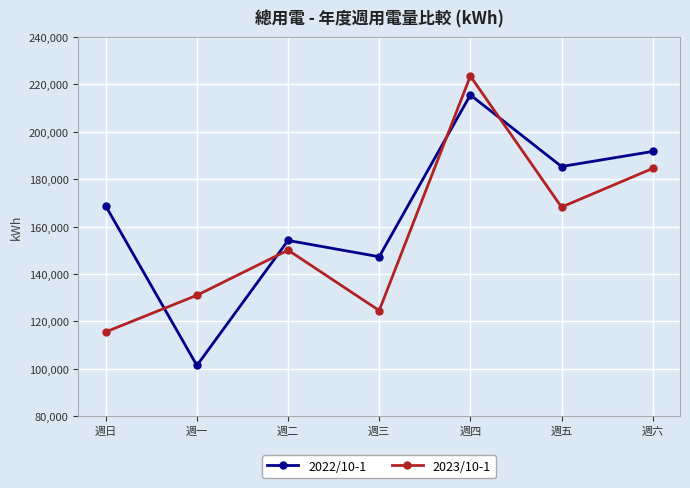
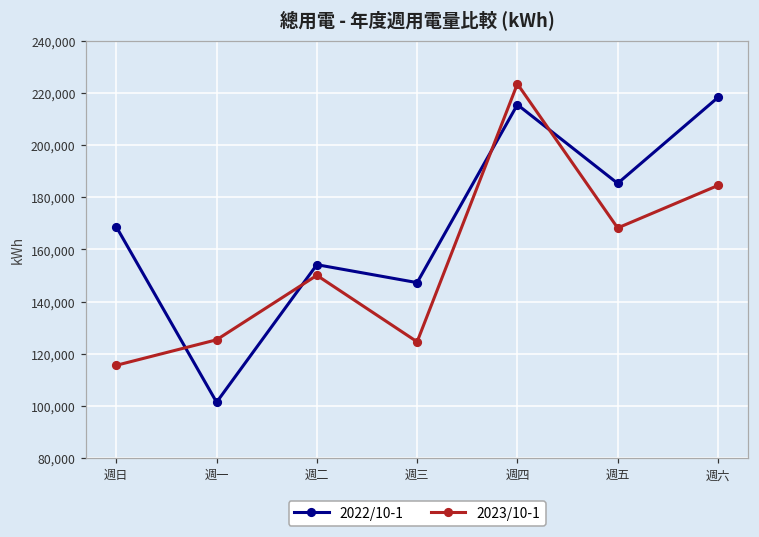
2023/10-1, 週一: 131,000 -> 125,000
2022/10-1, 週六: 192,000 -> 218,000
